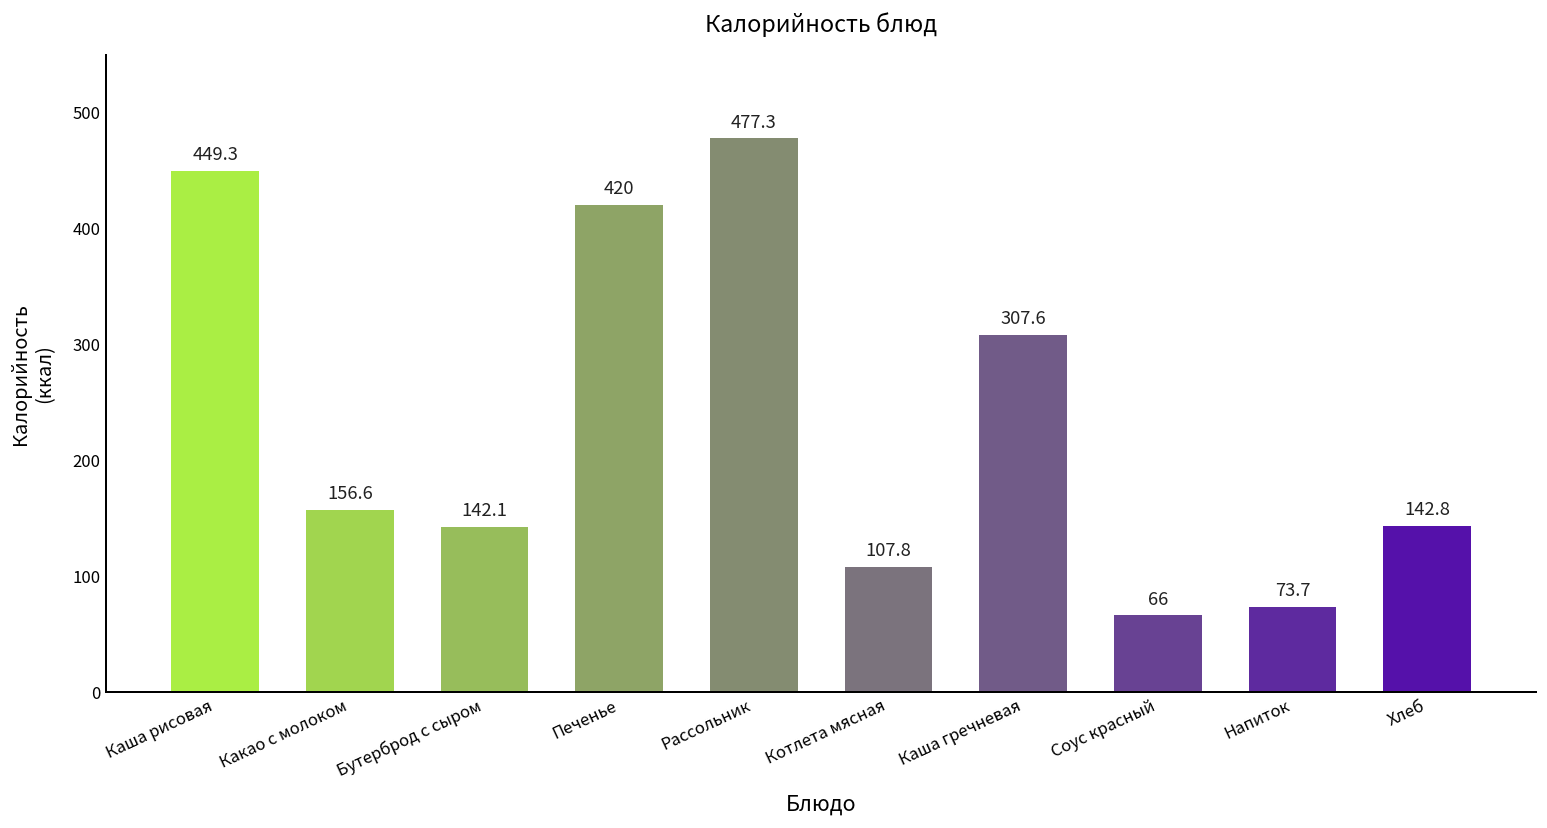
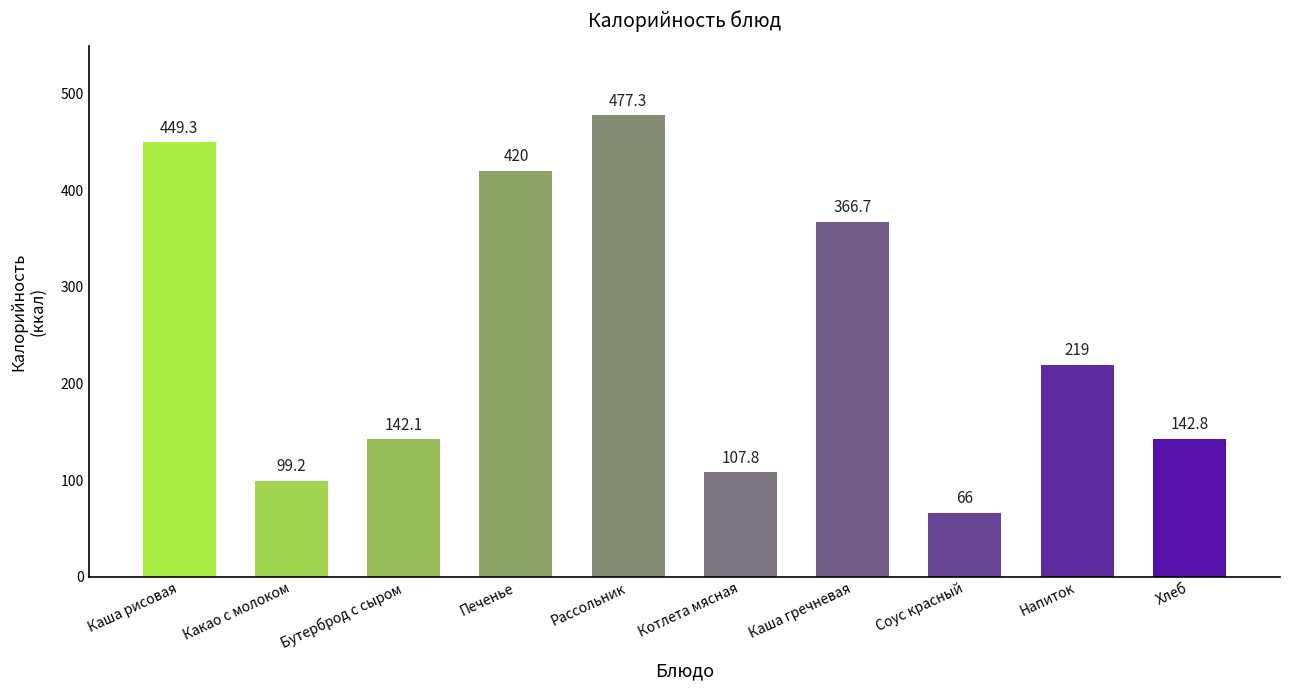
Какао с молоком: 156.6 -> 99.2
Каша гречневая: 307.6 -> 366.7
Напиток: 73.7 -> 219
